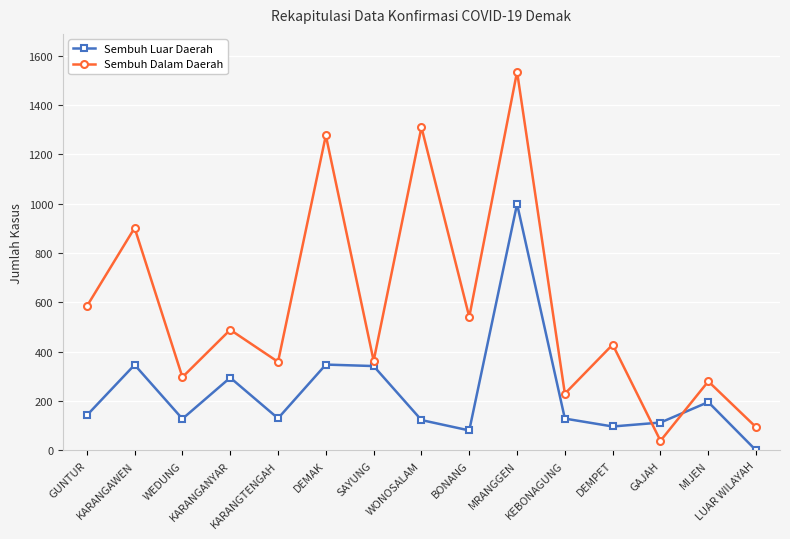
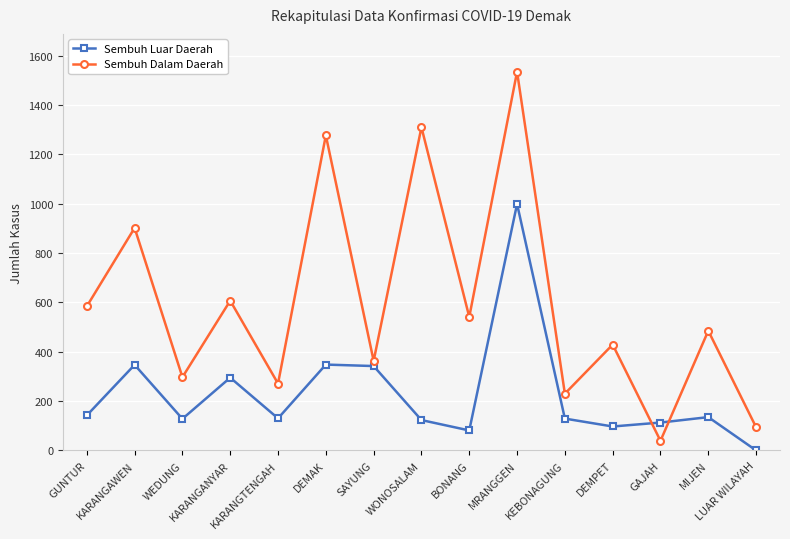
Sembuh Dalam Daerah, KARANGANYAR: 490 -> 610
Sembuh Dalam Daerah, KARANGTENGAH: 360 -> 270
Sembuh Luar Daerah, MIJEN: 200 -> 140
Sembuh Dalam Daerah, MIJEN: 280 -> 490
